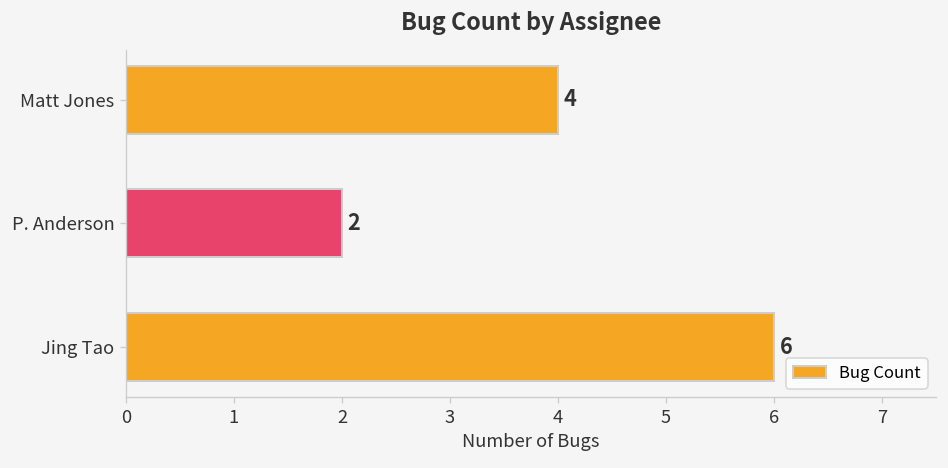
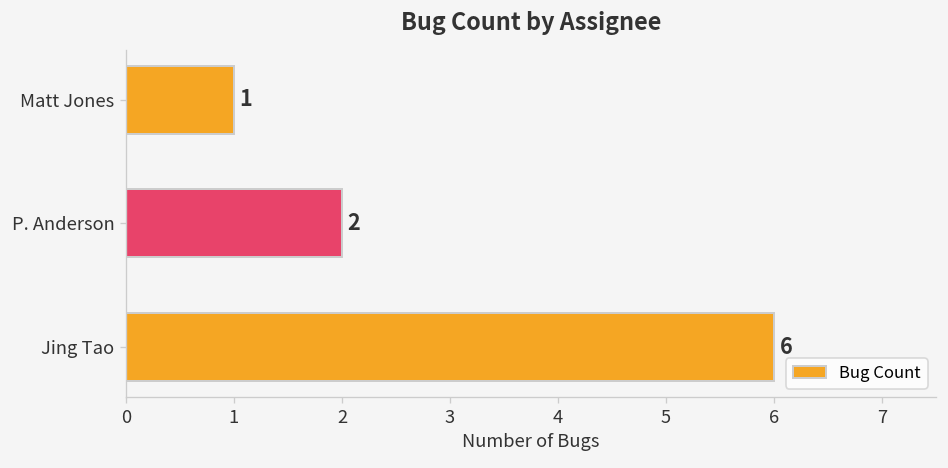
Matt Jones: 4 -> 1
